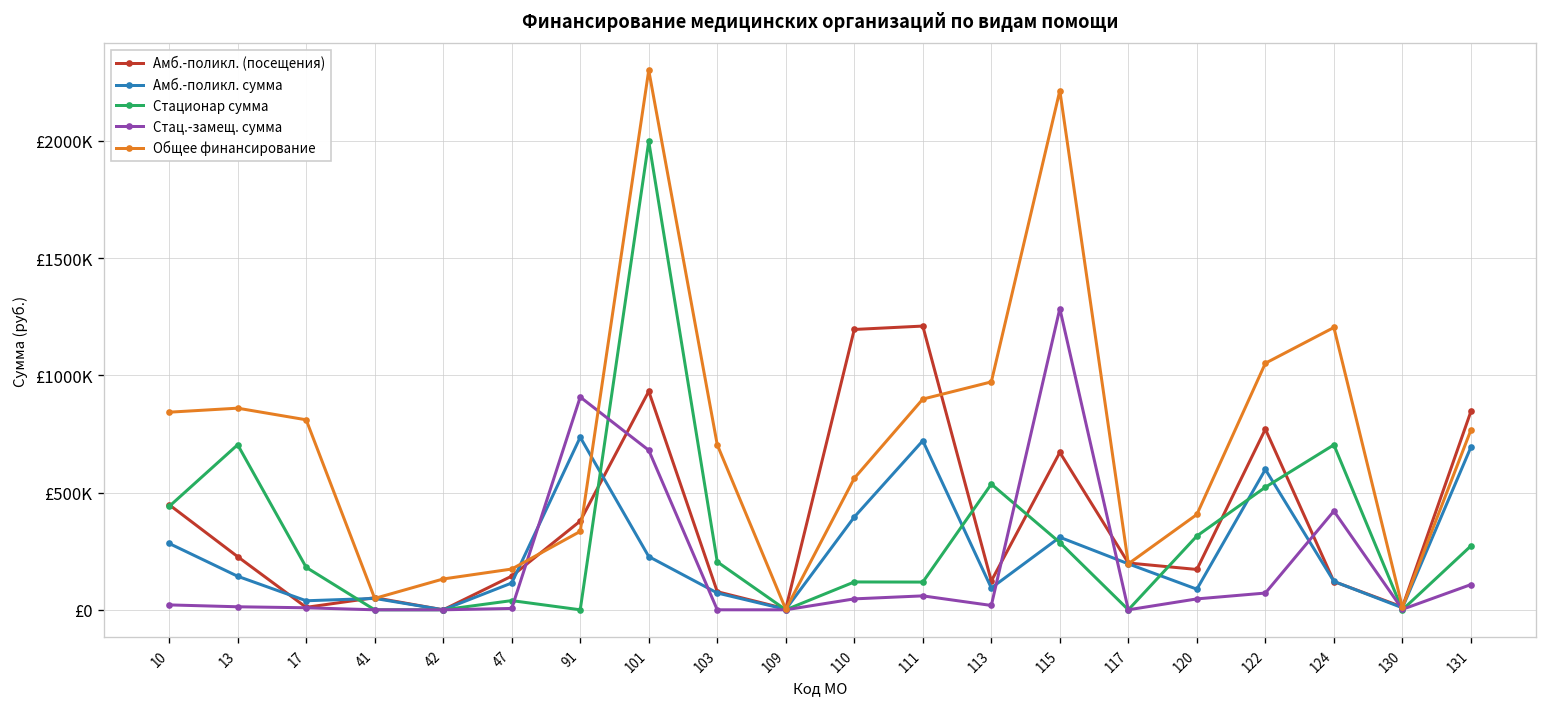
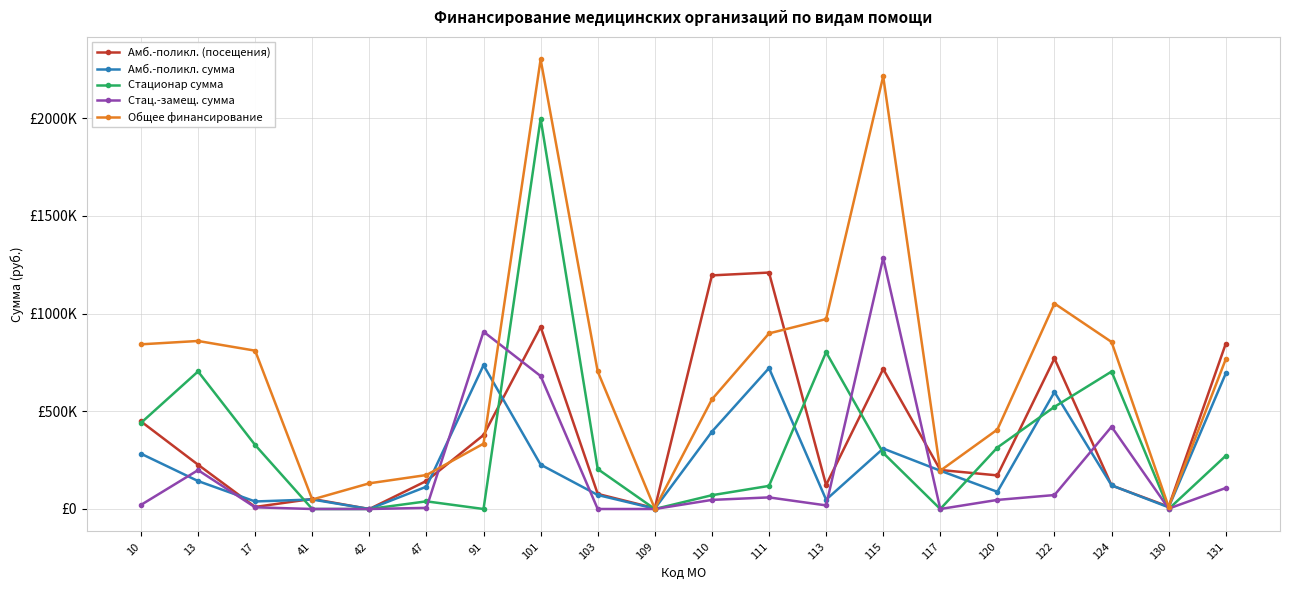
Стац.-замещ. сумма, 13: £10000 -> £200000
Стационар сумма, 17: £180000 -> £330000
Стационар сумма, 110: £120000 -> £70000
Амб.-поликл. сумма, 113: £90000 -> £50000
Стационар сумма, 113: £540000 -> £800000
Амб.-поликл. (посещения), 115: £670000 -> £720000
Общее финансирование, 124: £1200000 -> £860000
